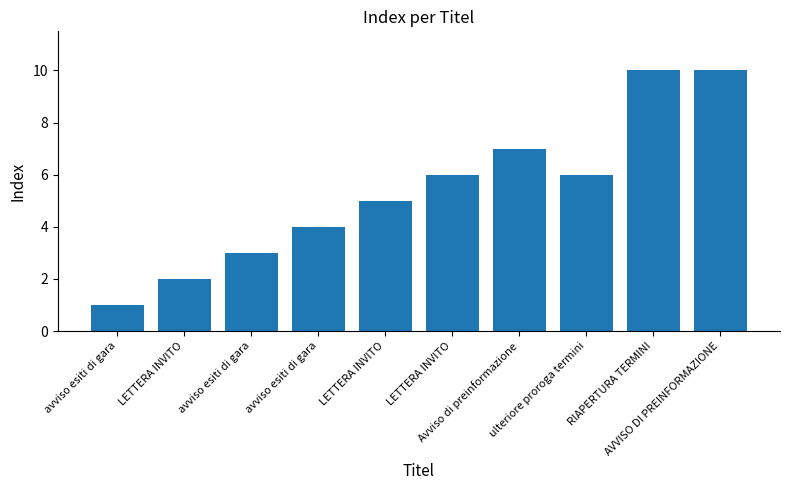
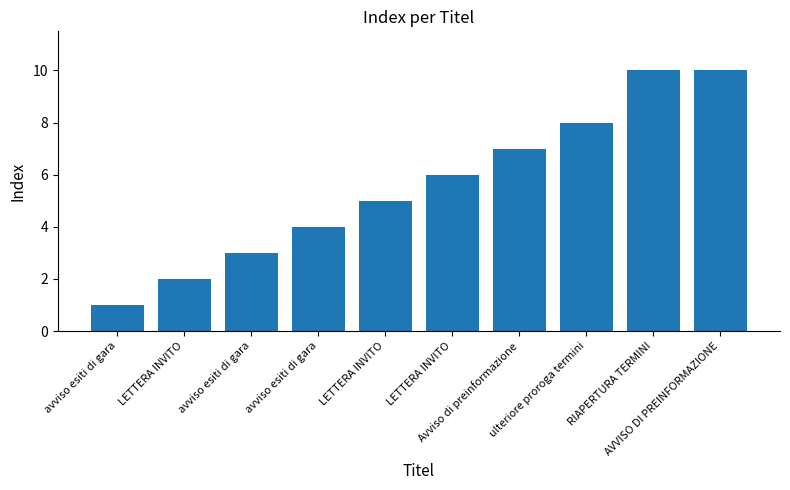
ulteriore proroga termini: 6 -> 8
